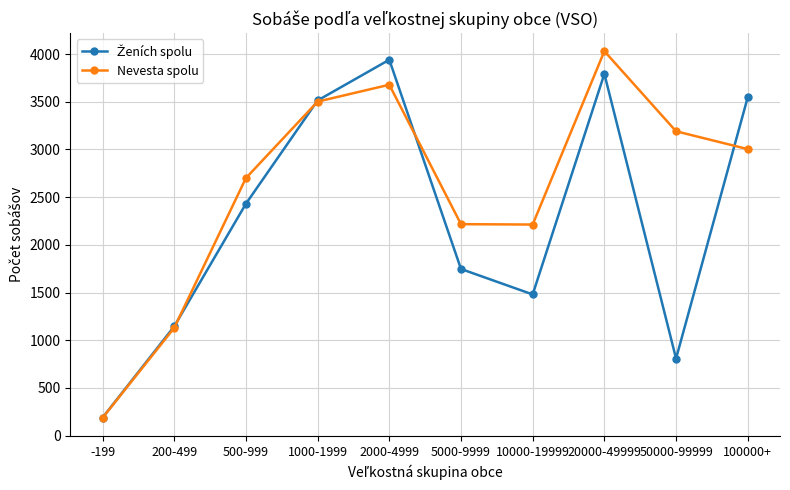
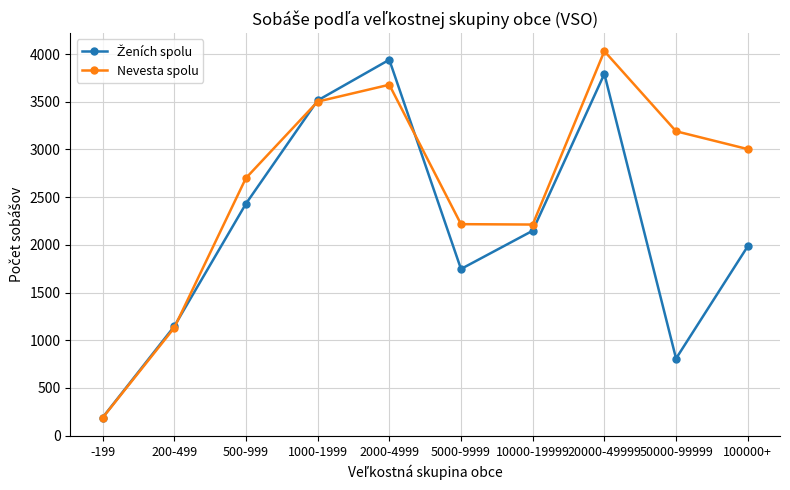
Ženích spolu, 10000-19999: 1500 -> 2100
Ženích spolu, 100000+: 3500 -> 2000
